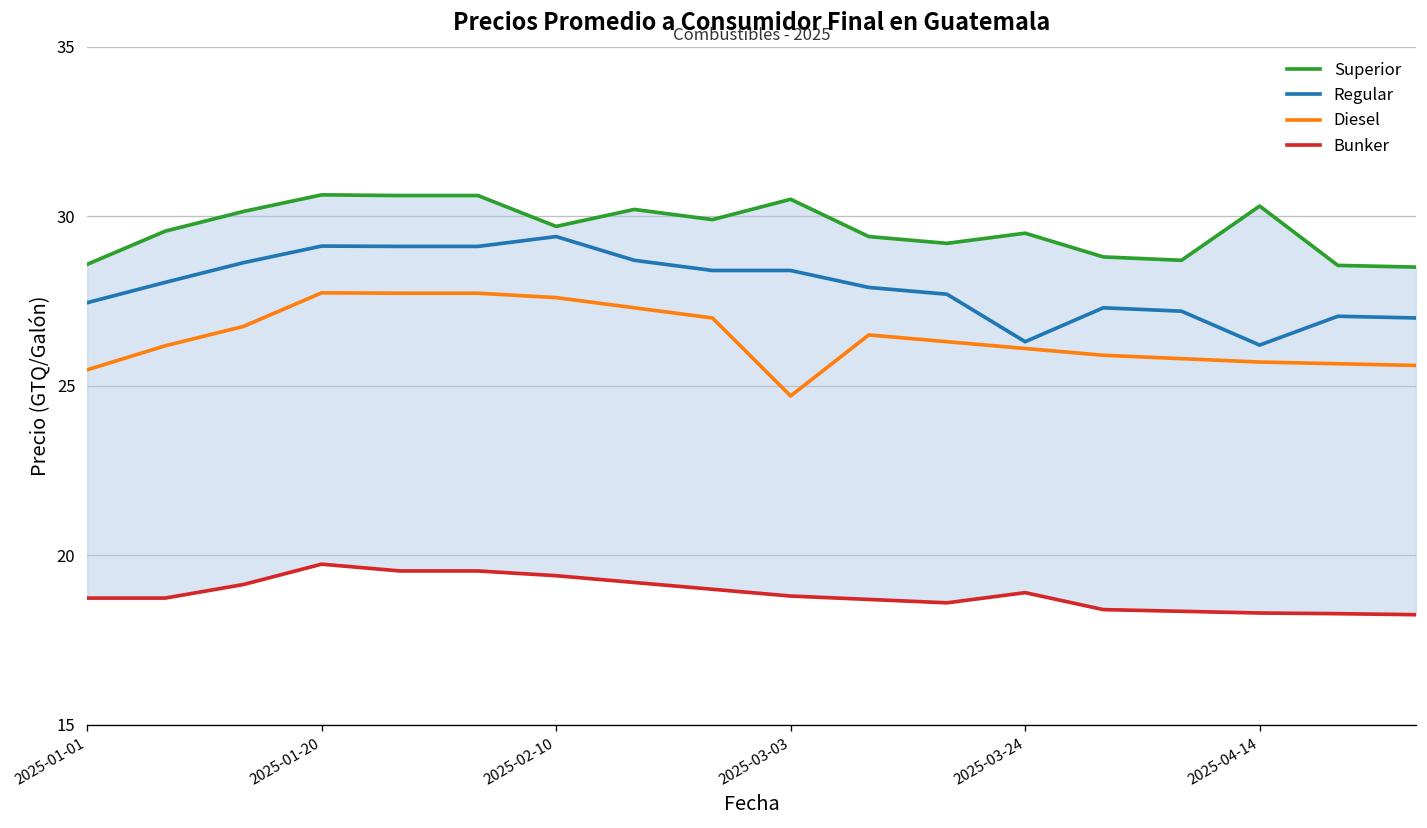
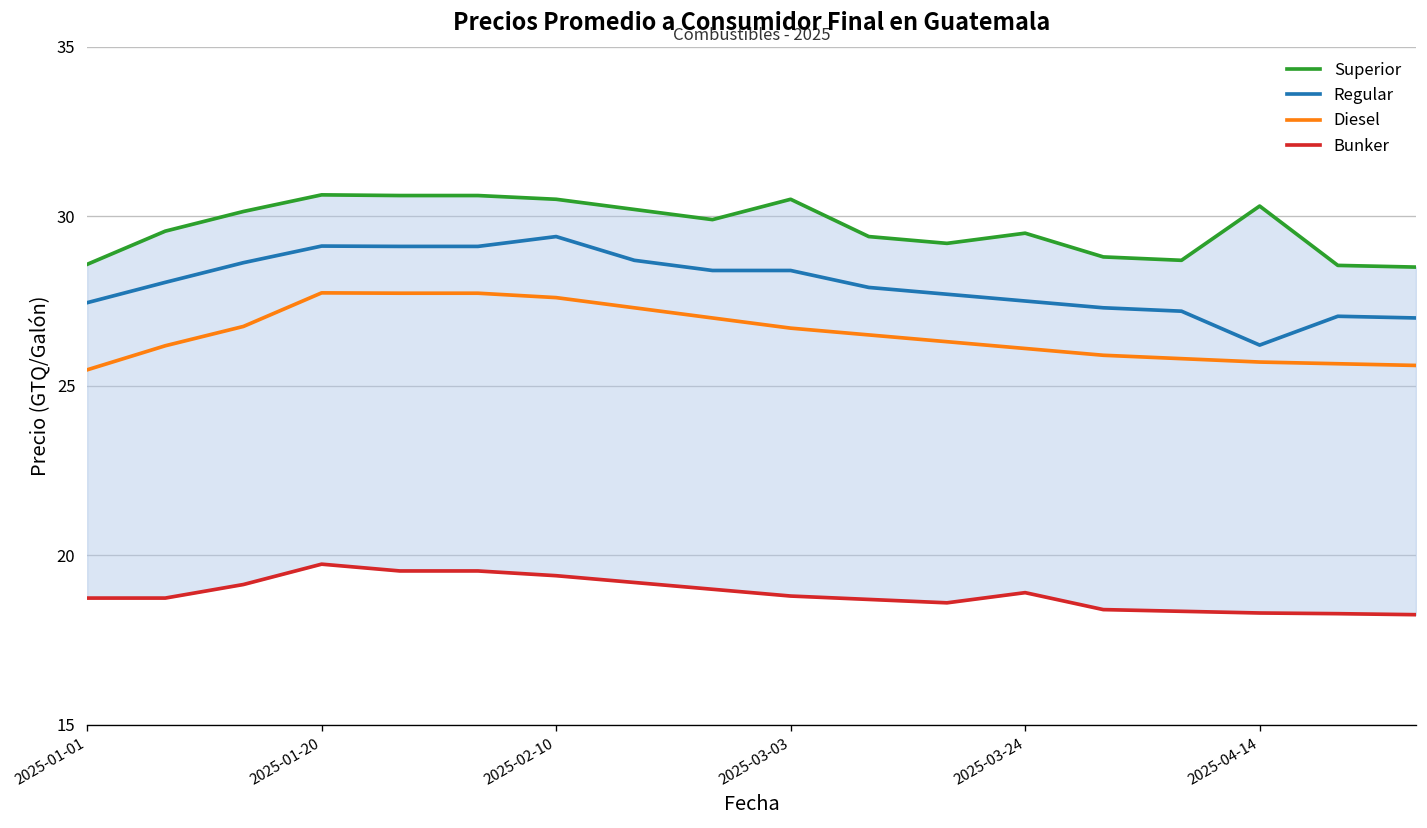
Superior, 2025-02-10: 29.7 -> 30.5
Diesel, 2025-03-03: 24.7 -> 26.7
Regular, 2025-03-24: 26.3 -> 27.5
